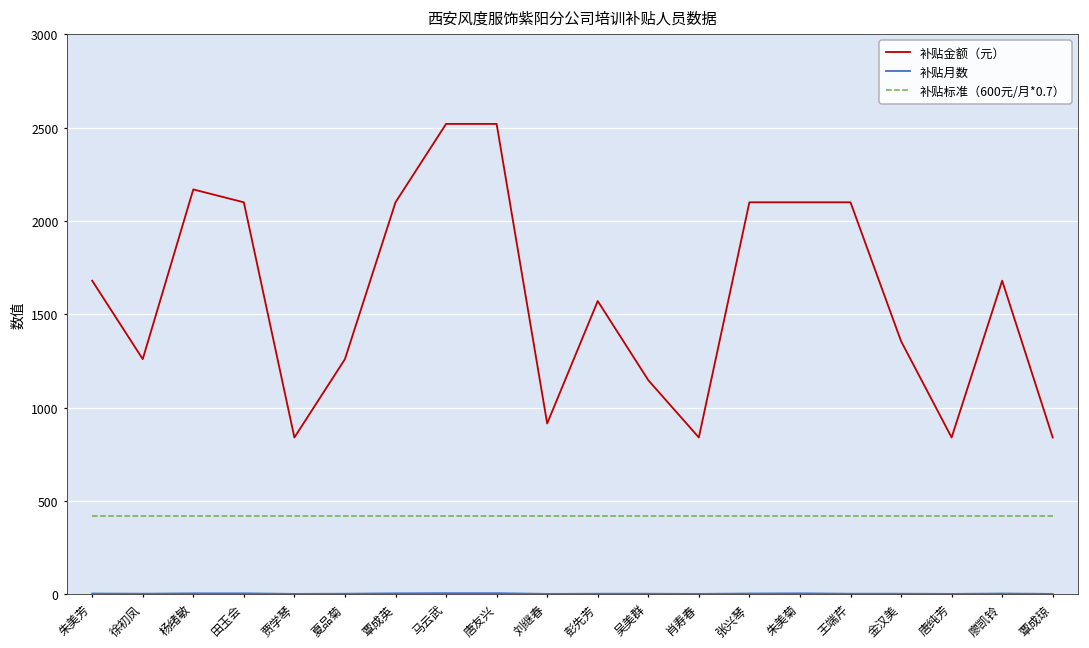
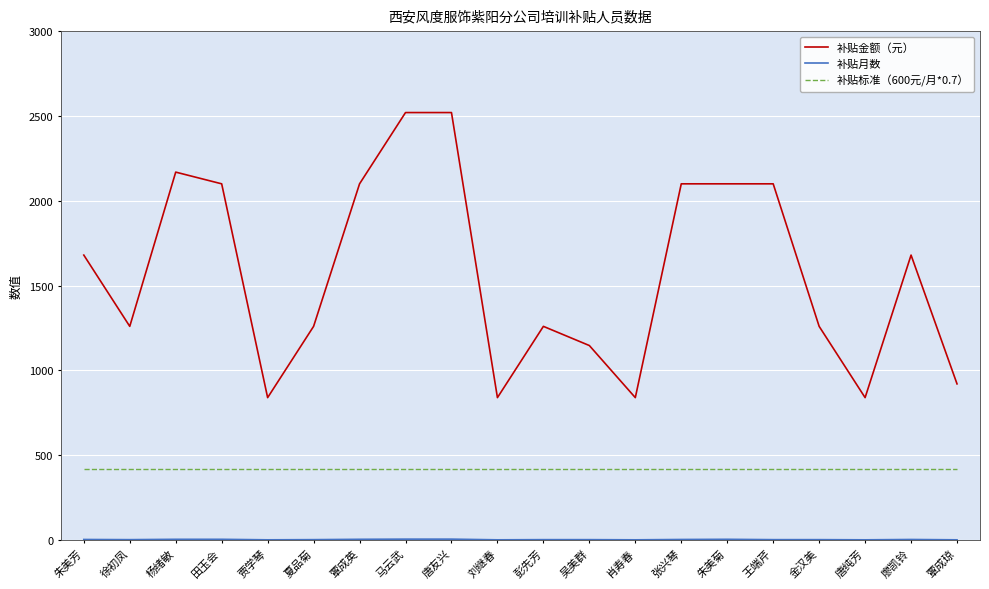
补贴金额（元）, 刘继春: 920 -> 840
补贴金额（元）, 彭先芳: 1570 -> 1260
补贴金额（元）, 金汉美: 1360 -> 1260
补贴金额（元）, 覃成琼: 840 -> 920
